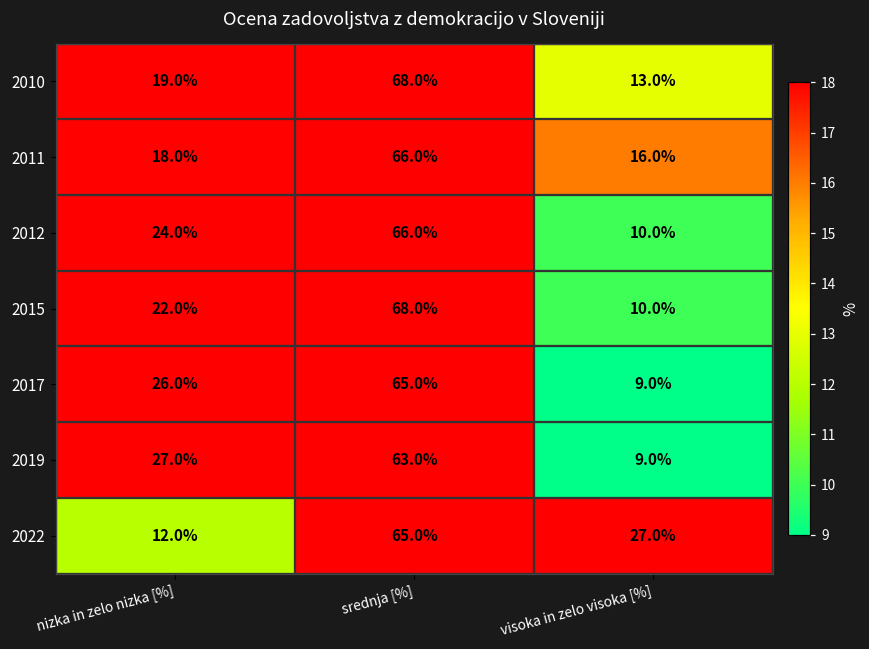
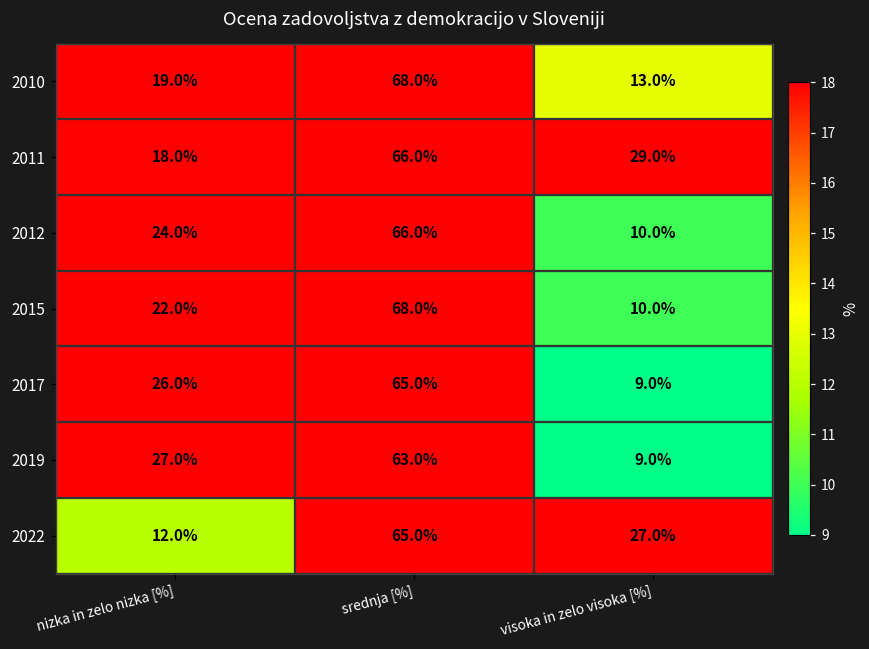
2011, visoka in zelo visoka [%]: 16.0% -> 29.0%
